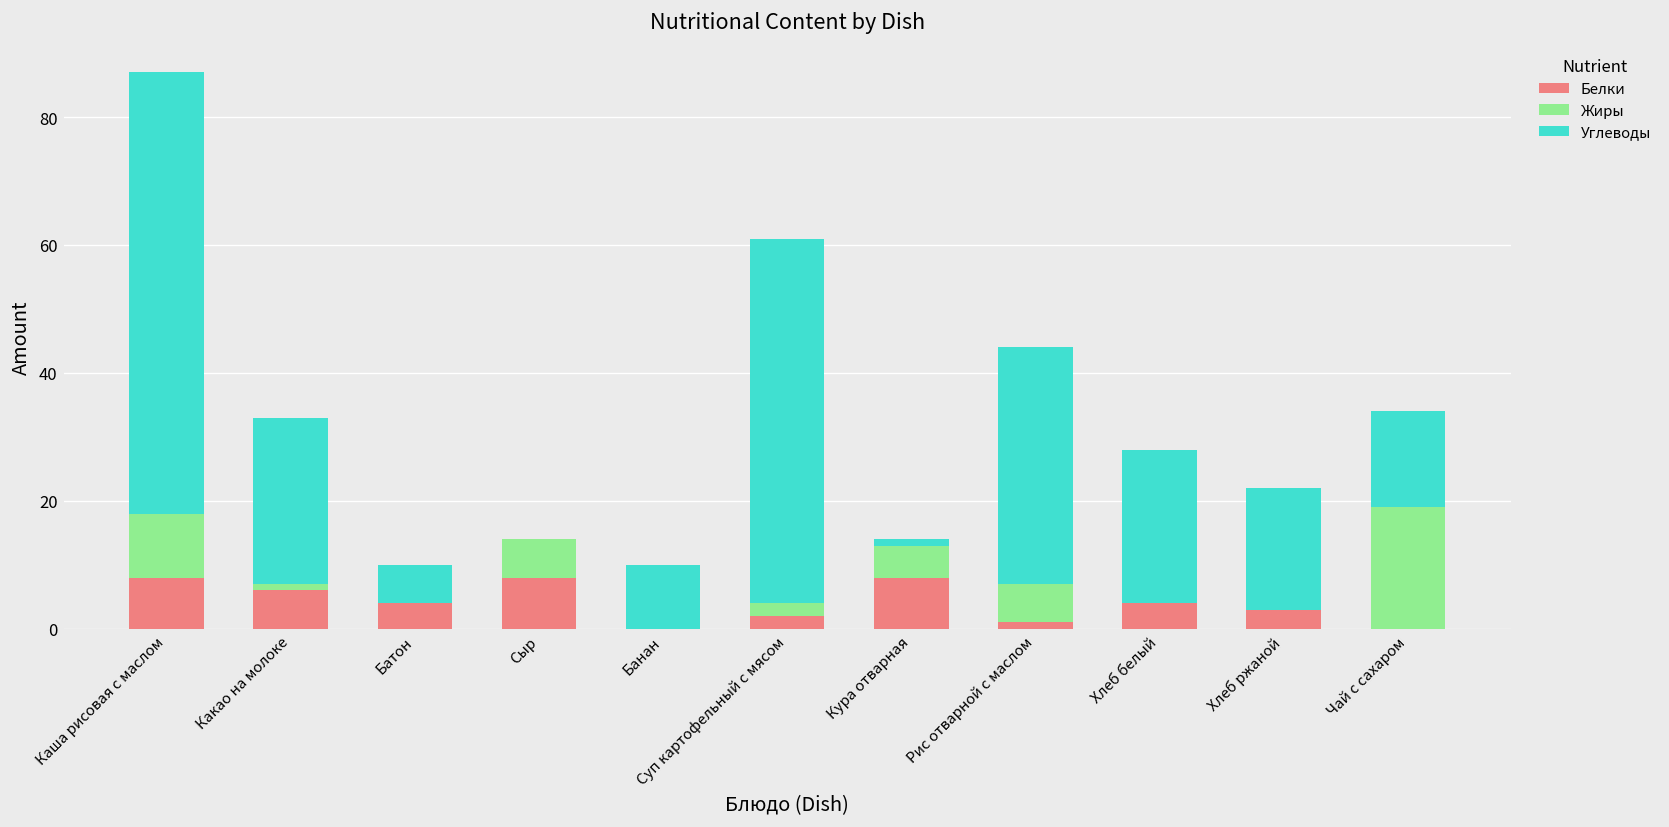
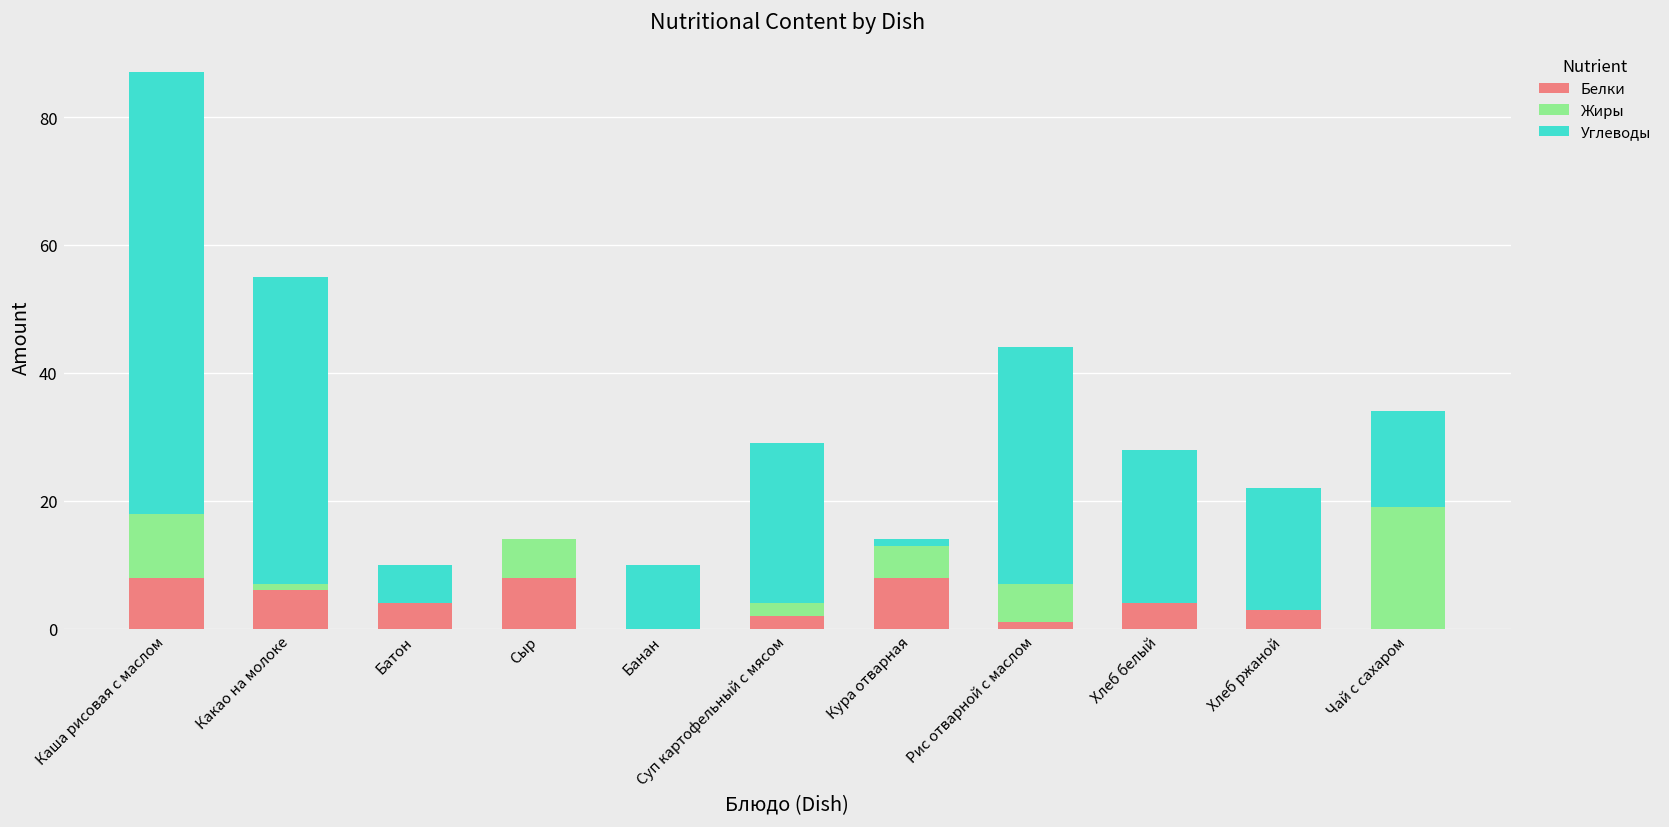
Углеводы, Какао на молоке: 26 -> 48
Углеводы, Суп картофельный с мясом: 57 -> 25
